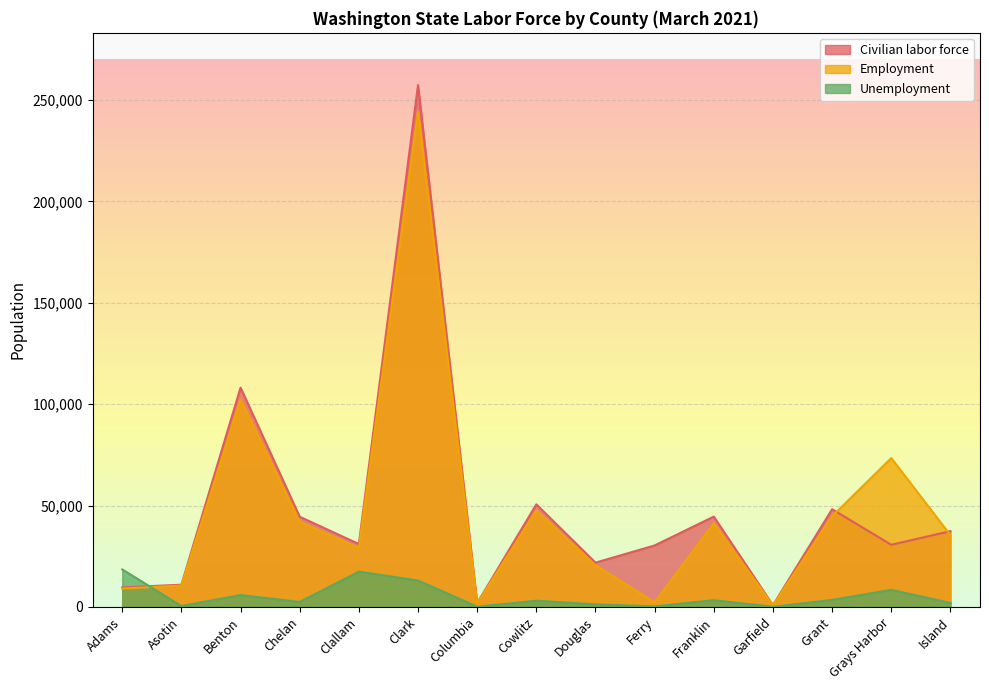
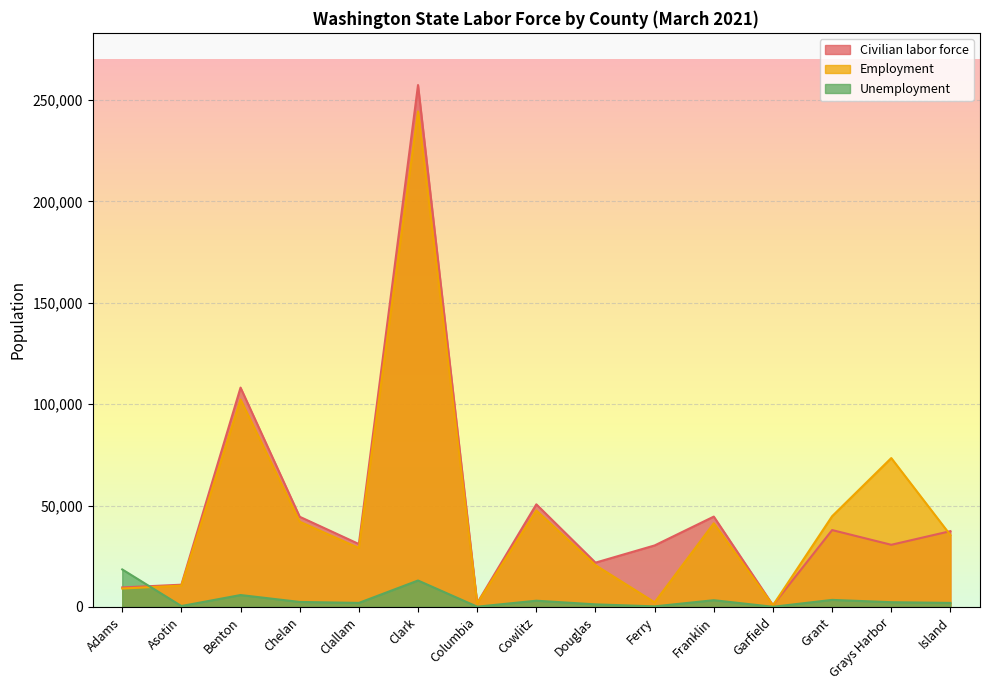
Unemployment, Clallam: 17,000 -> 2,000
Civilian labor force, Grant: 48,000 -> 38,000
Unemployment, Grays Harbor: 8,000 -> 2,000
